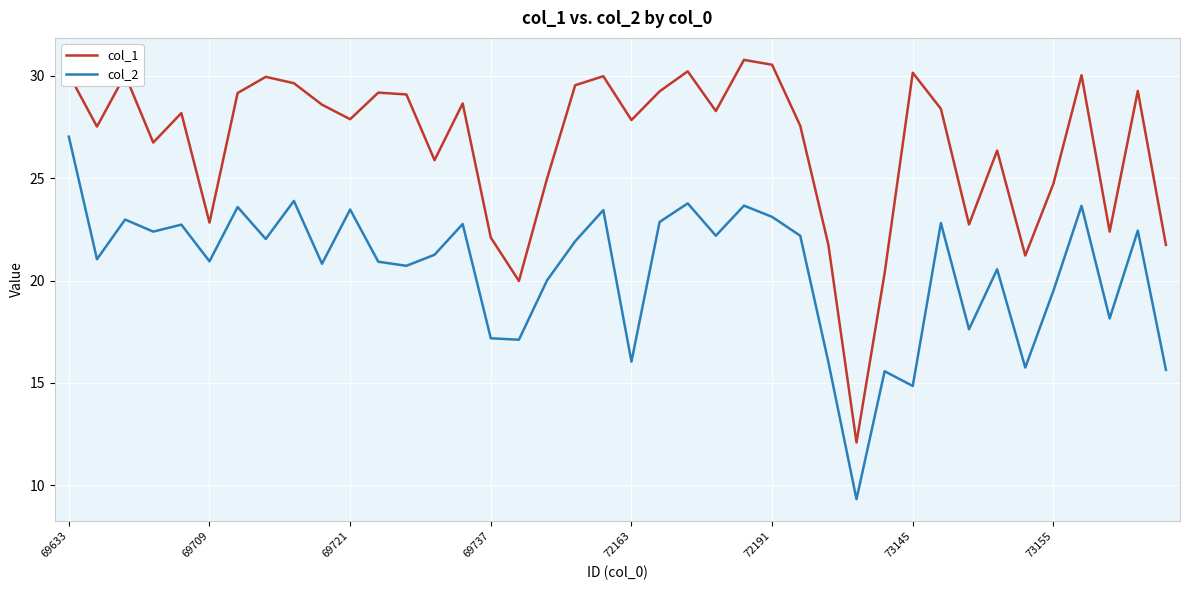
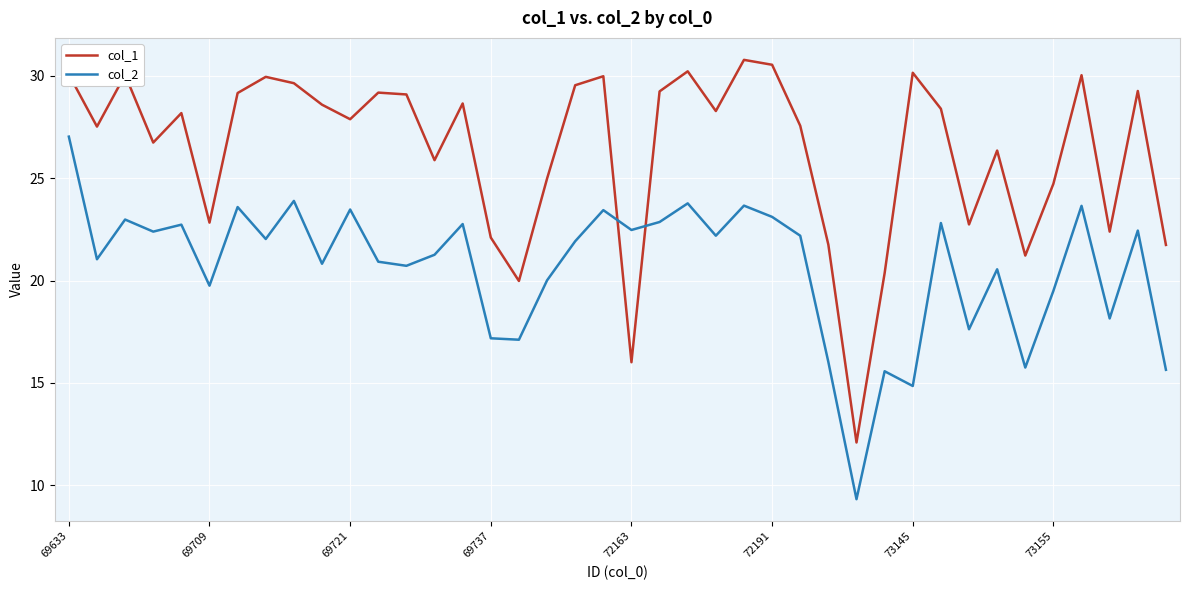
col_2, 69709: 20.9 -> 19.8
col_1, 72163: 27.8 -> 16.0
col_2, 72163: 16.0 -> 22.5
